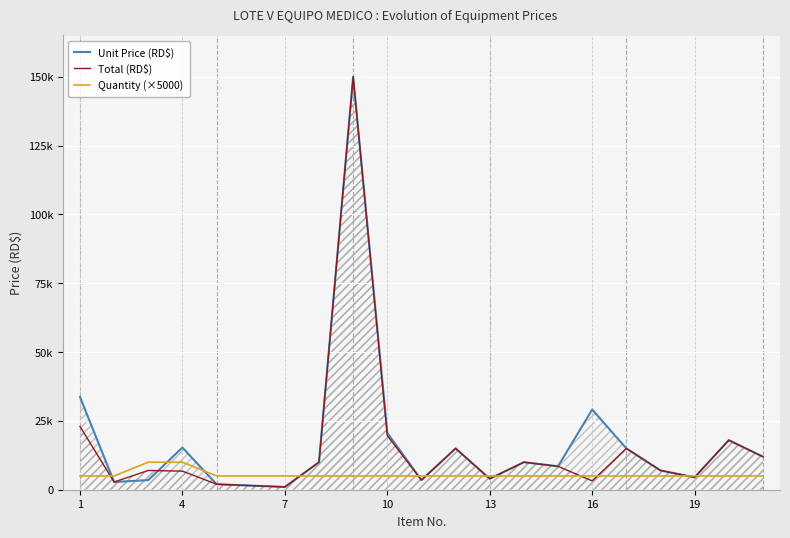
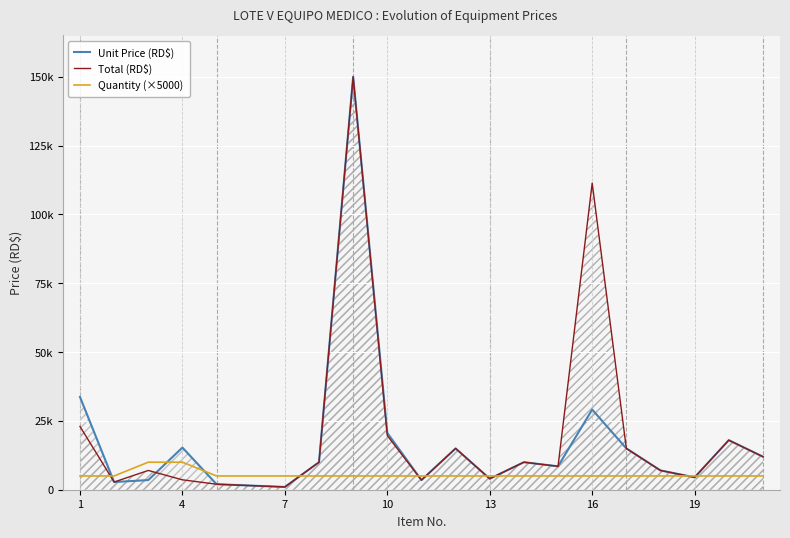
Total (RD$), 4: 7000 -> 4000
Total (RD$), 16: 3000 -> 111000
